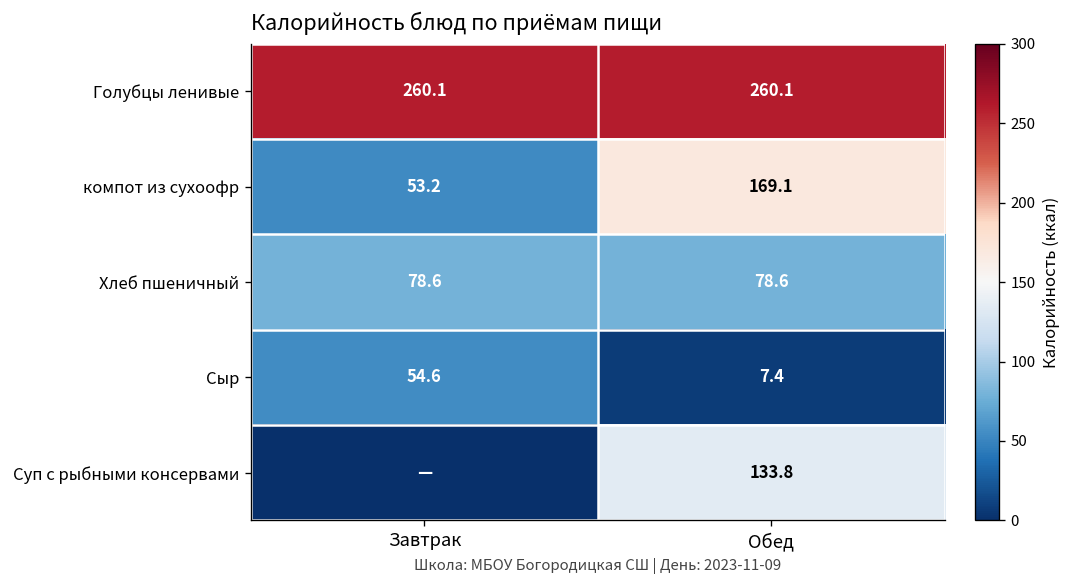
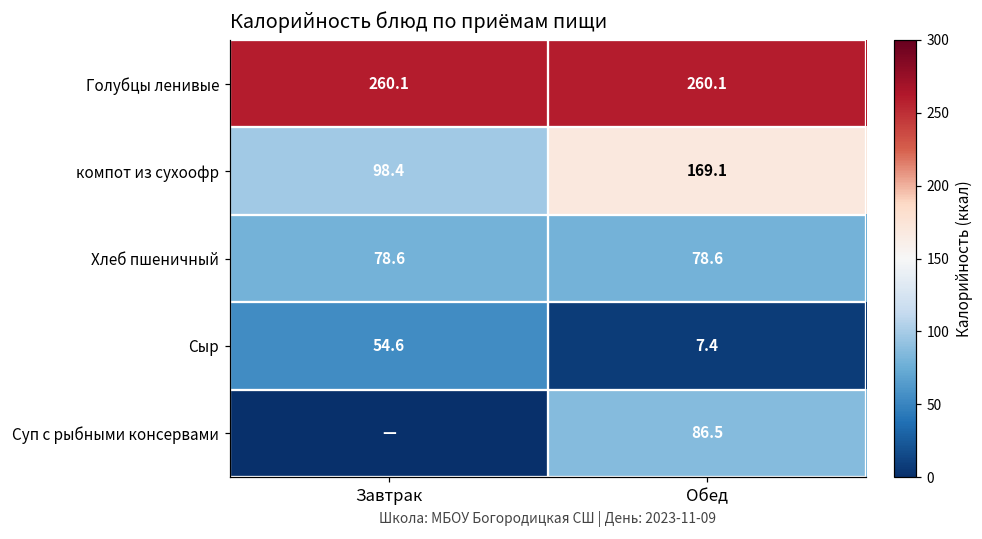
компот из сухоофр, Завтрак: 53.2 -> 98.4
Суп с рыбными консервами, Обед: 133.8 -> 86.5
